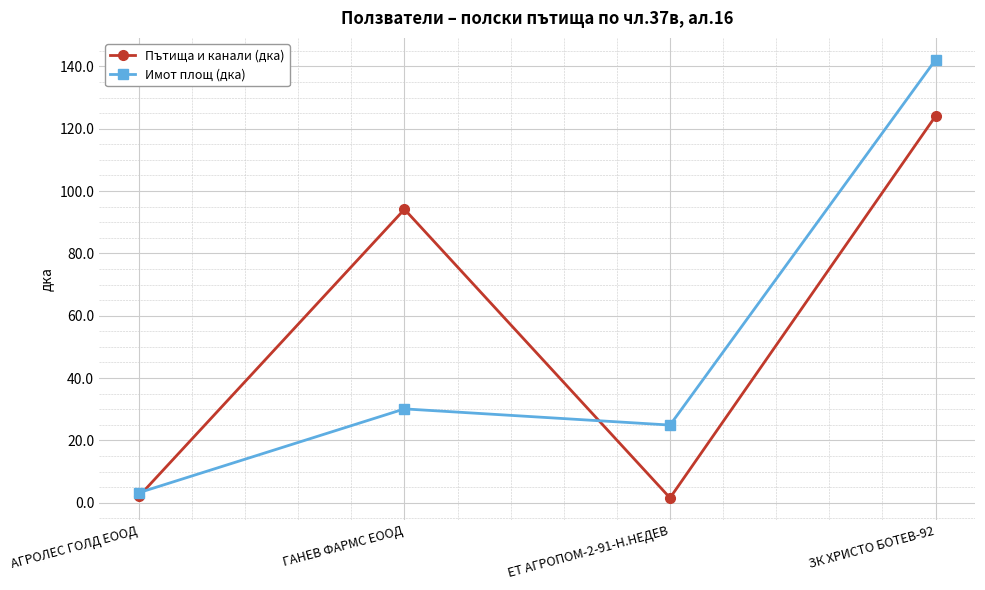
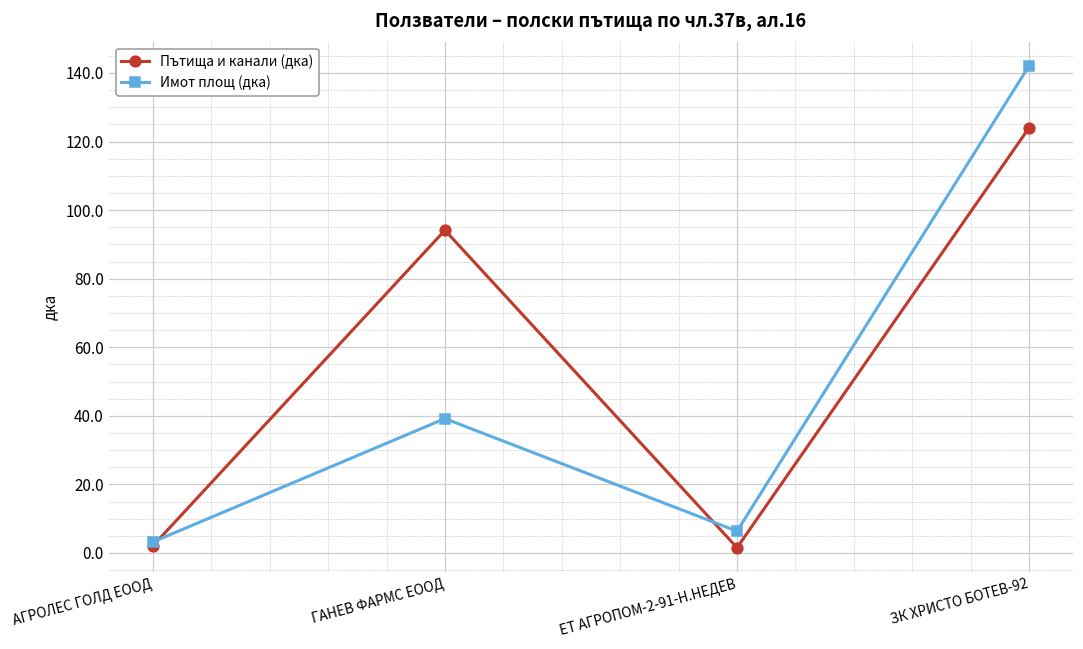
Имот площ (дка), ГАНЕВ ФАРМС ЕООД: 30 -> 39
Имот площ (дка), ЕТ АГРОПОМ-2-91-Н.НЕДЕВ: 25 -> 6
